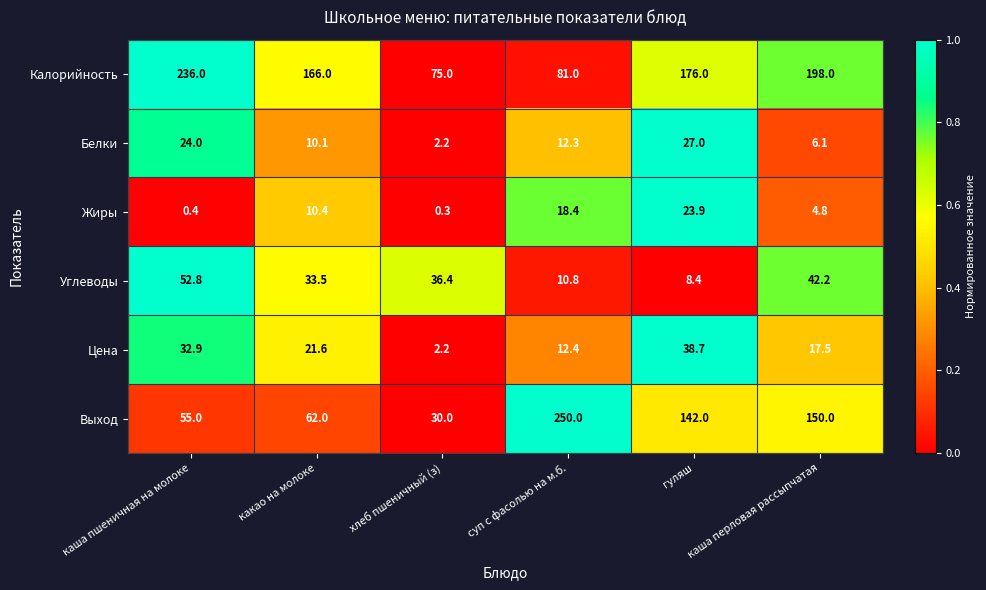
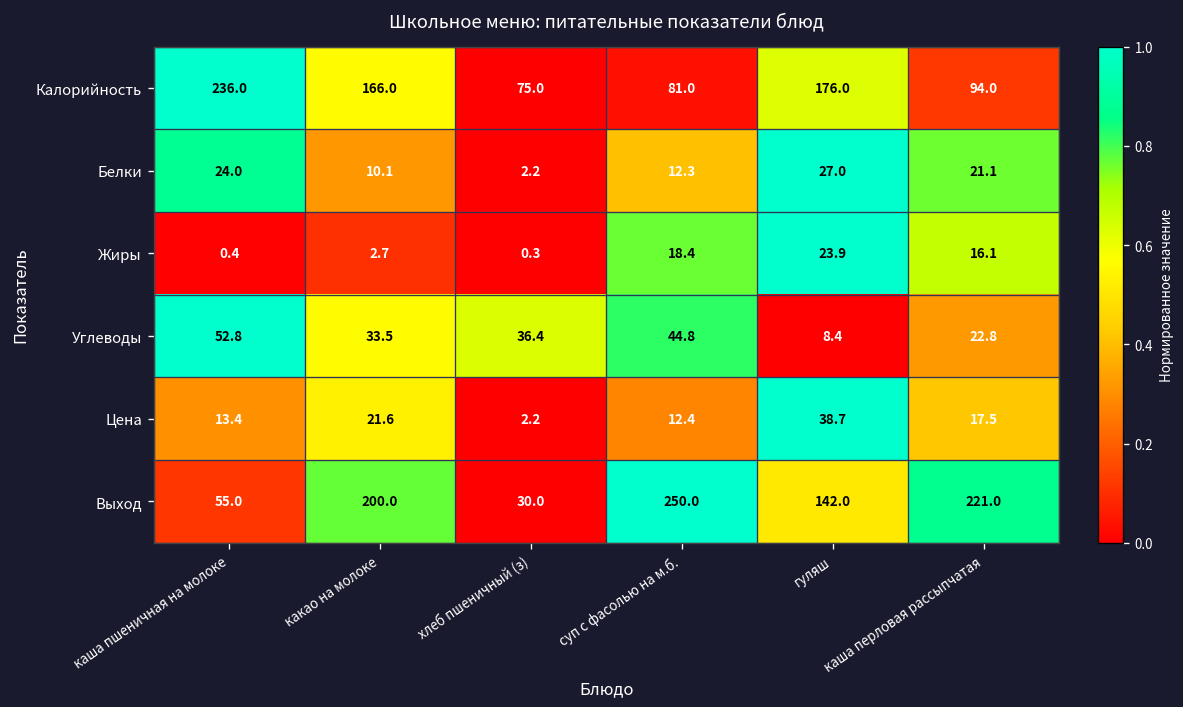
Калорийность, каша перловая рассыпчатая: 198.0 -> 94.0
Белки, каша перловая рассыпчатая: 6.1 -> 21.1
Жиры, какао на молоке: 10.4 -> 2.7
Жиры, каша перловая рассыпчатая: 4.8 -> 16.1
Углеводы, суп с фасолью на м.б.: 10.8 -> 44.8
Углеводы, каша перловая рассыпчатая: 42.2 -> 22.8
Цена, каша пшеничная на молоке: 32.9 -> 13.4
Выход, какао на молоке: 62.0 -> 200.0
Выход, каша перловая рассыпчатая: 150.0 -> 221.0
